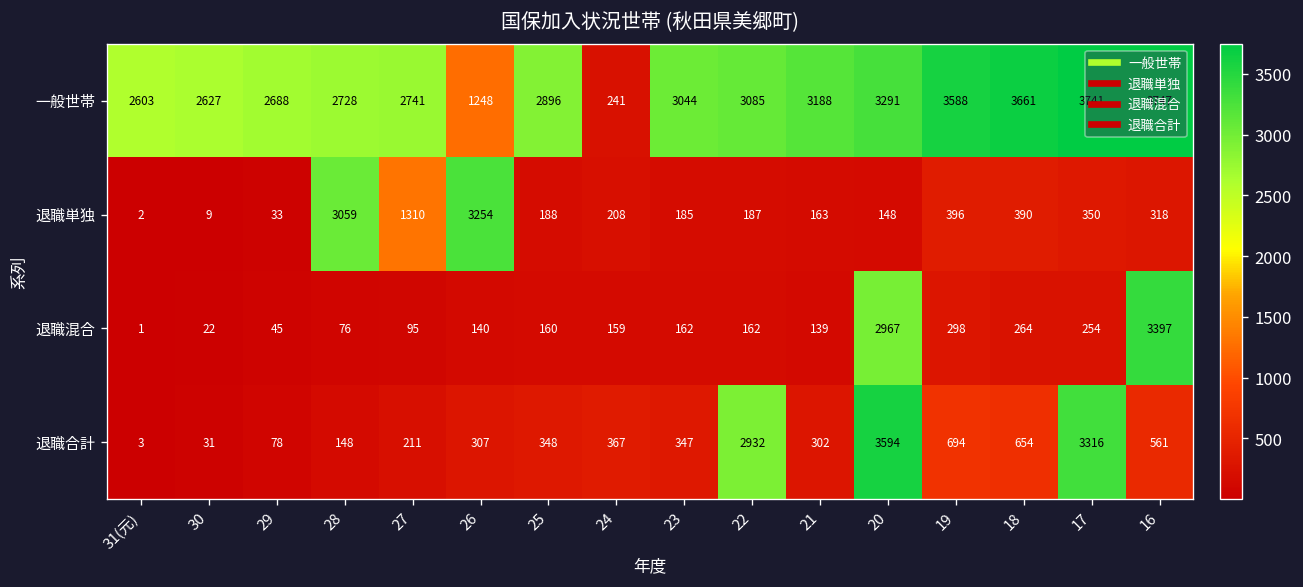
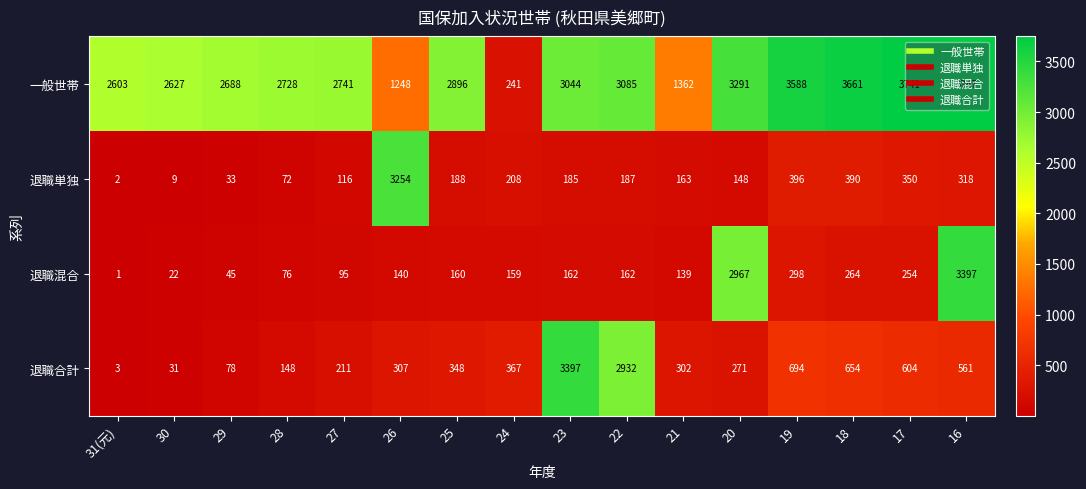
一般世帯, 21: 3188 -> 1362
退職単独, 28: 3059 -> 72
退職単独, 27: 1310 -> 116
退職合計, 23: 347 -> 3397
退職合計, 20: 3594 -> 271
退職合計, 17: 3316 -> 604
